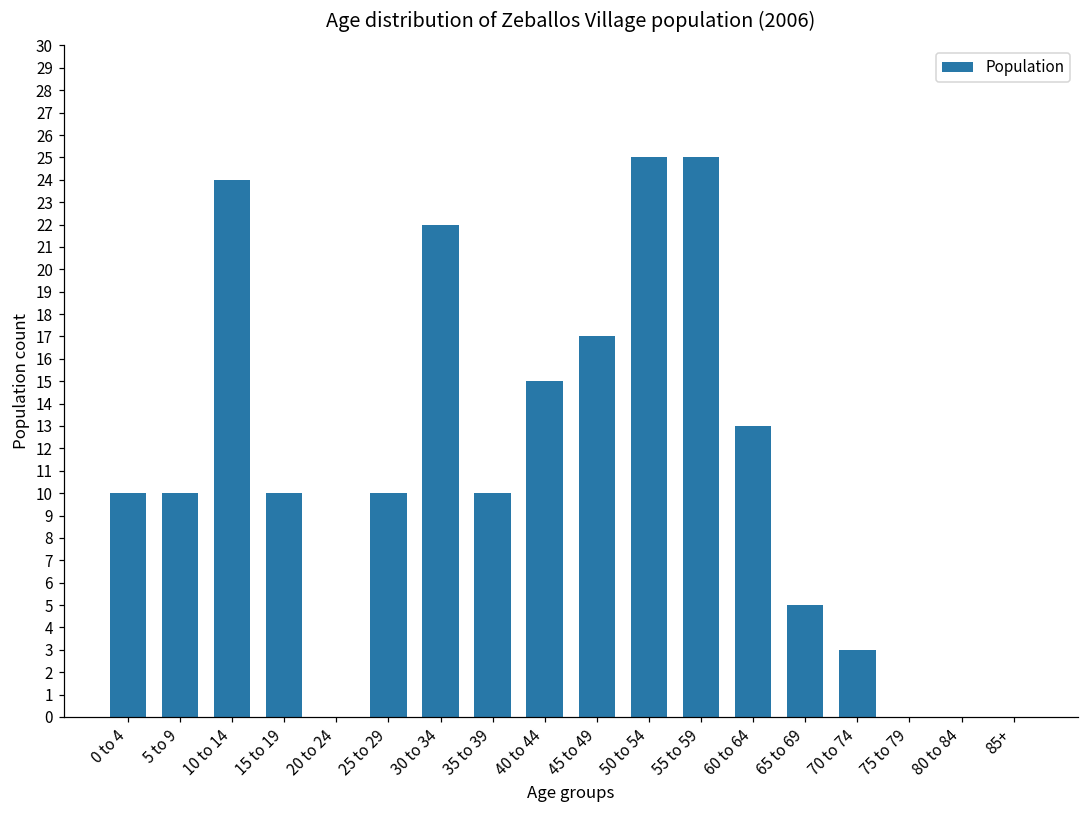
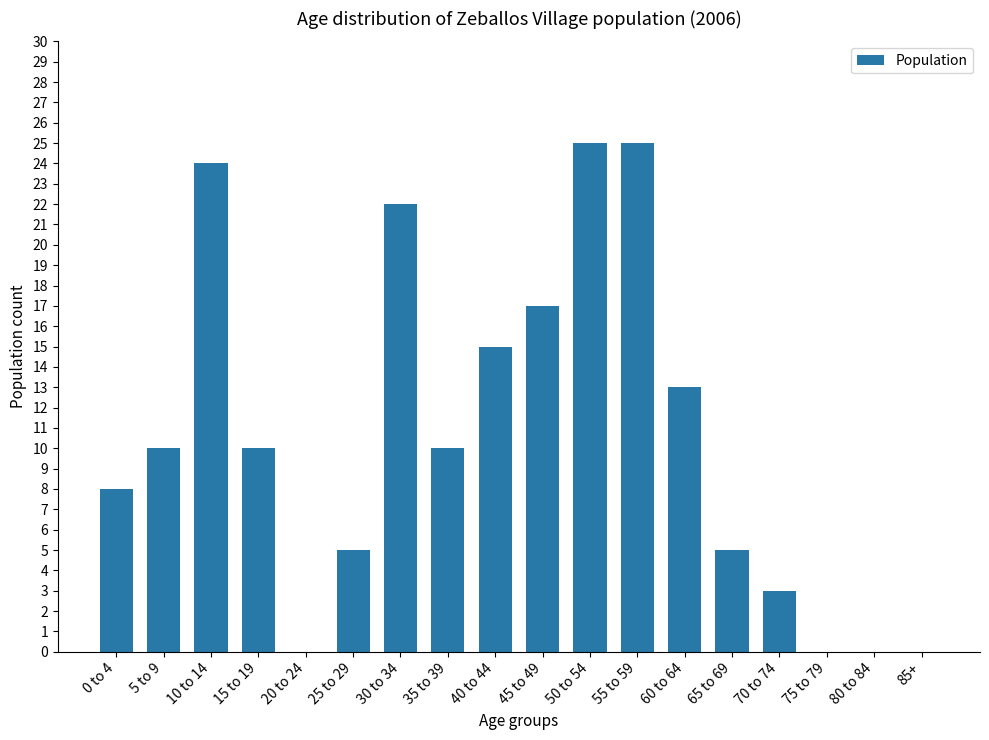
0 to 4: 10 -> 8
25 to 29: 10 -> 5
